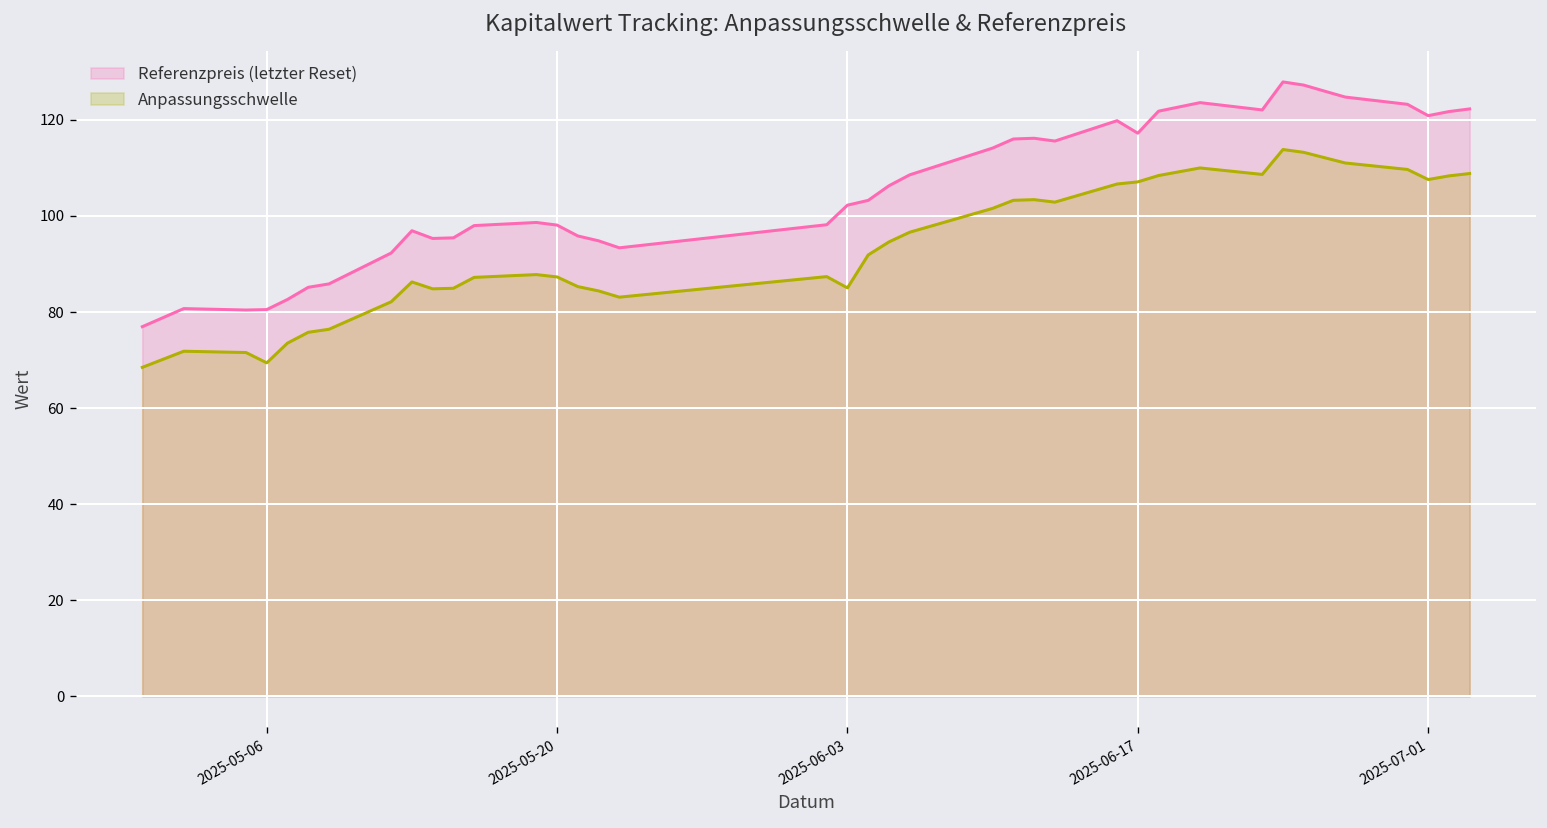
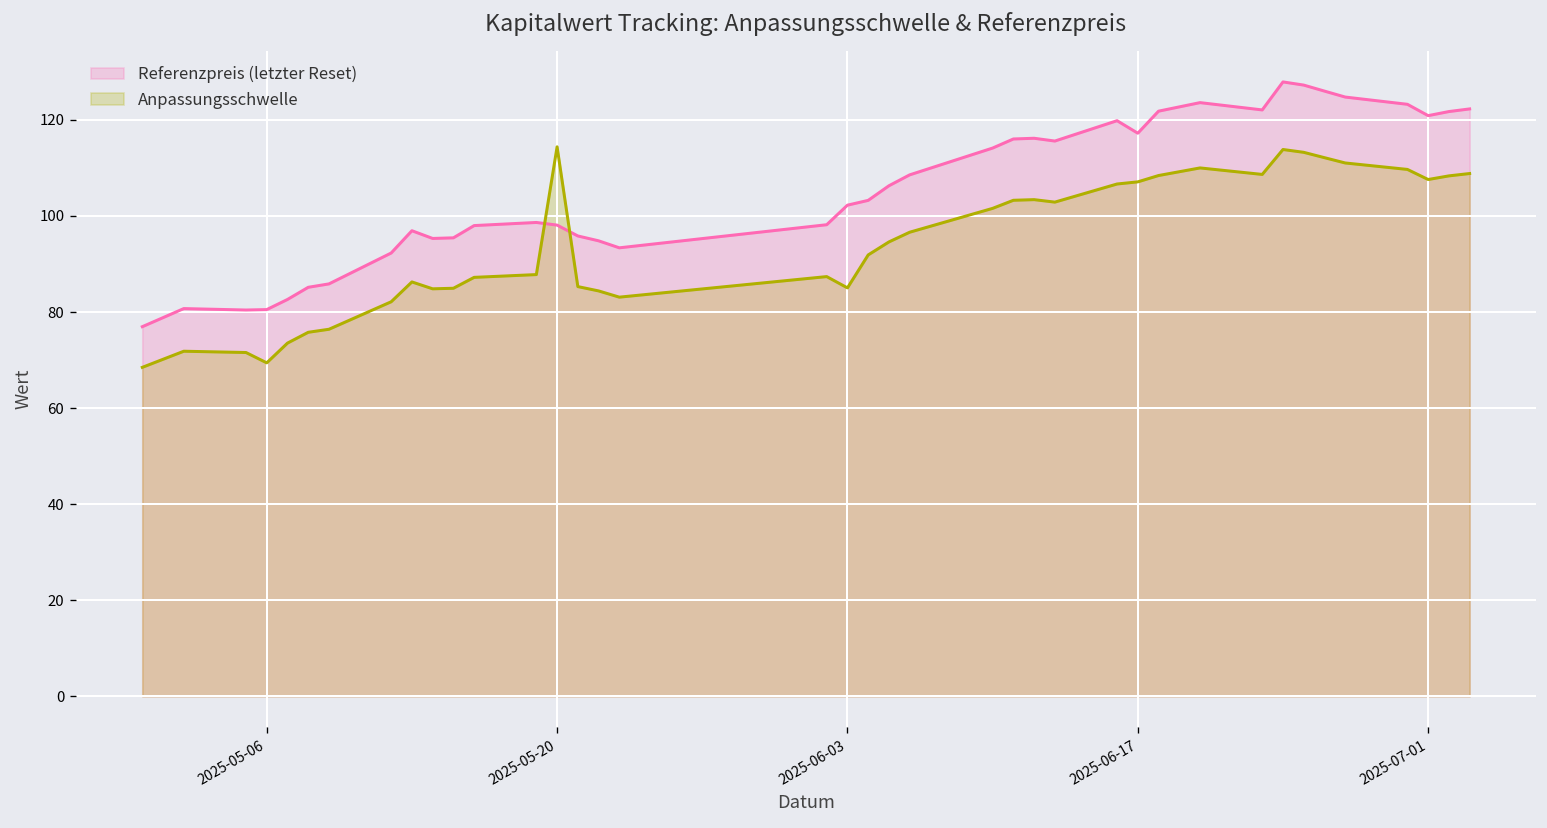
Anpassungsschwelle, 2025-05-20: 87 -> 114
